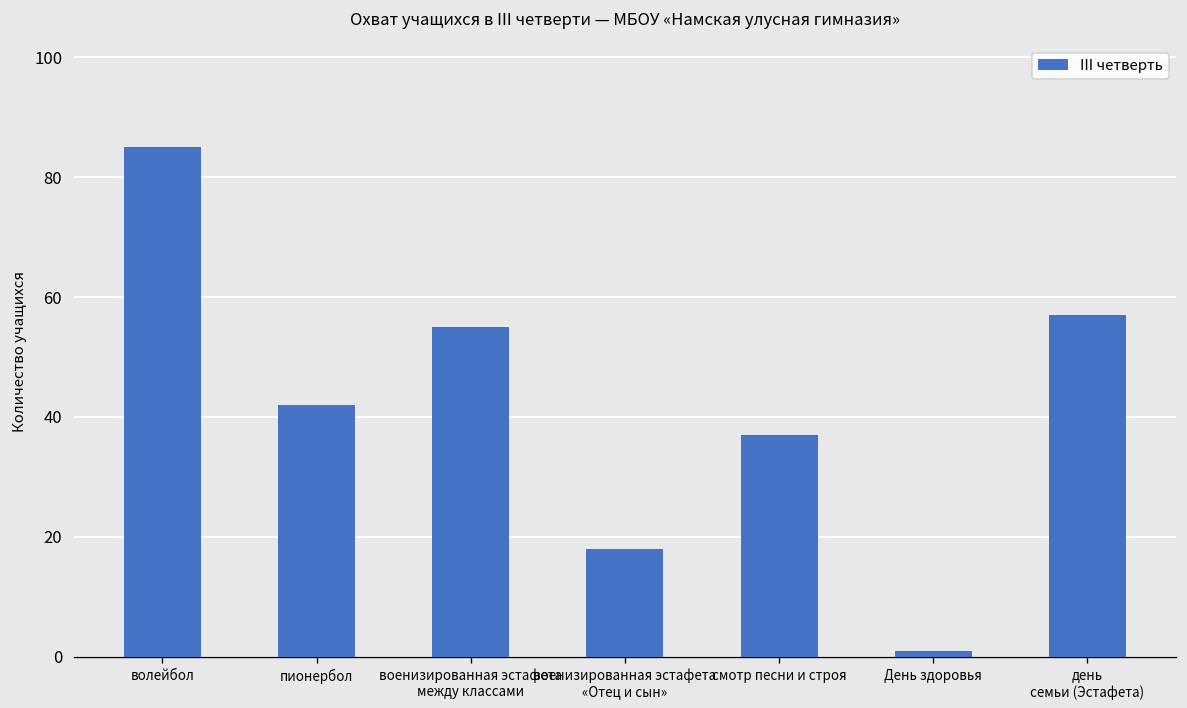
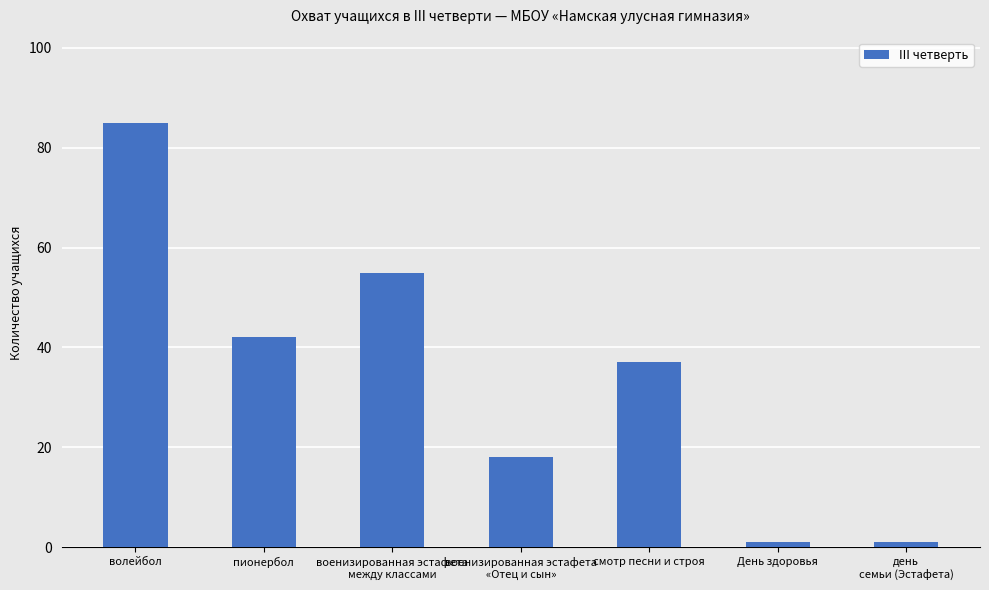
день семьи (Эстафета): 57 -> 1
